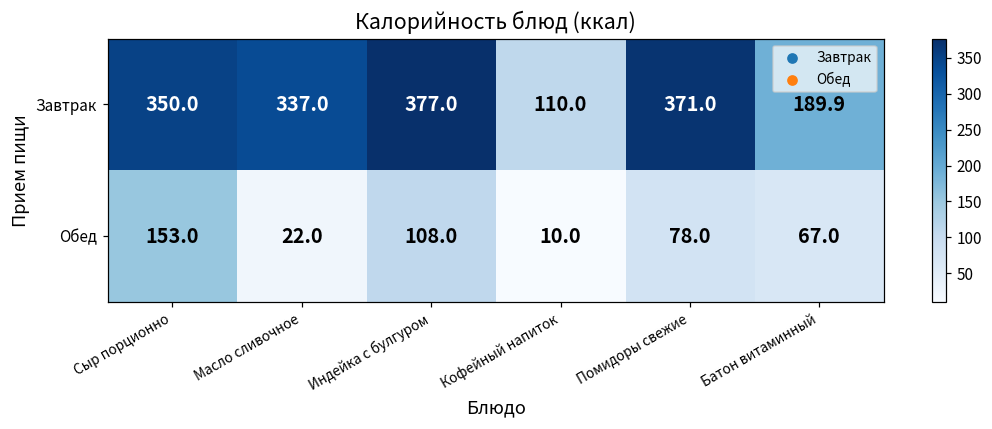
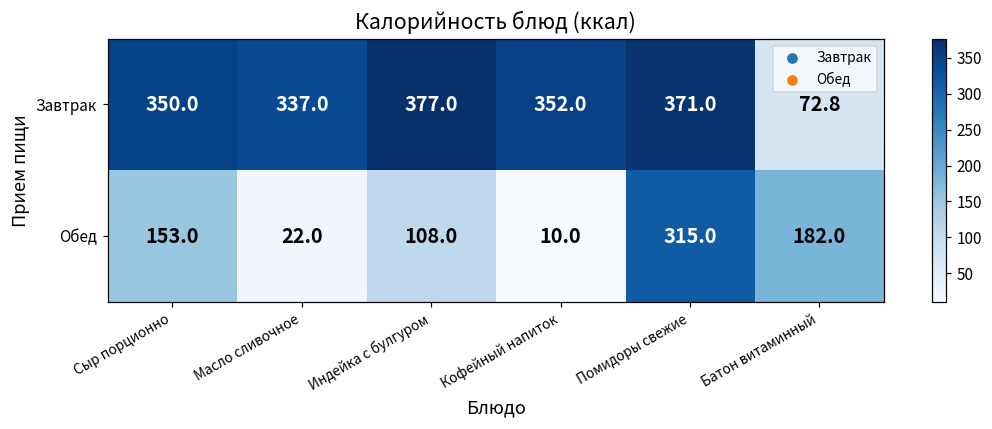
Завтрак, Кофейный напиток: 110.0 -> 352.0
Завтрак, Батон витаминный: 189.9 -> 72.8
Обед, Помидоры свежие: 78.0 -> 315.0
Обед, Батон витаминный: 67.0 -> 182.0
